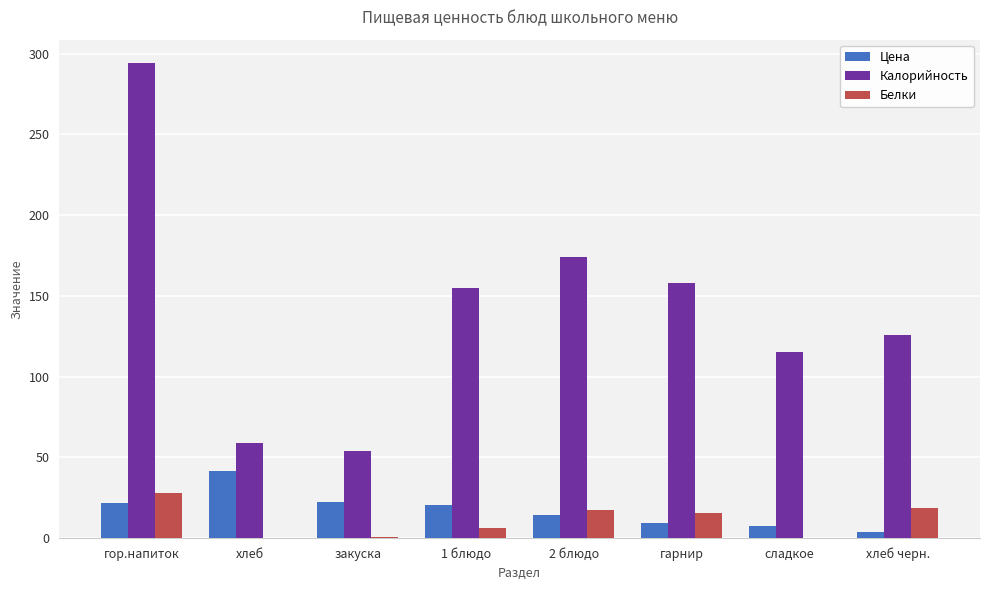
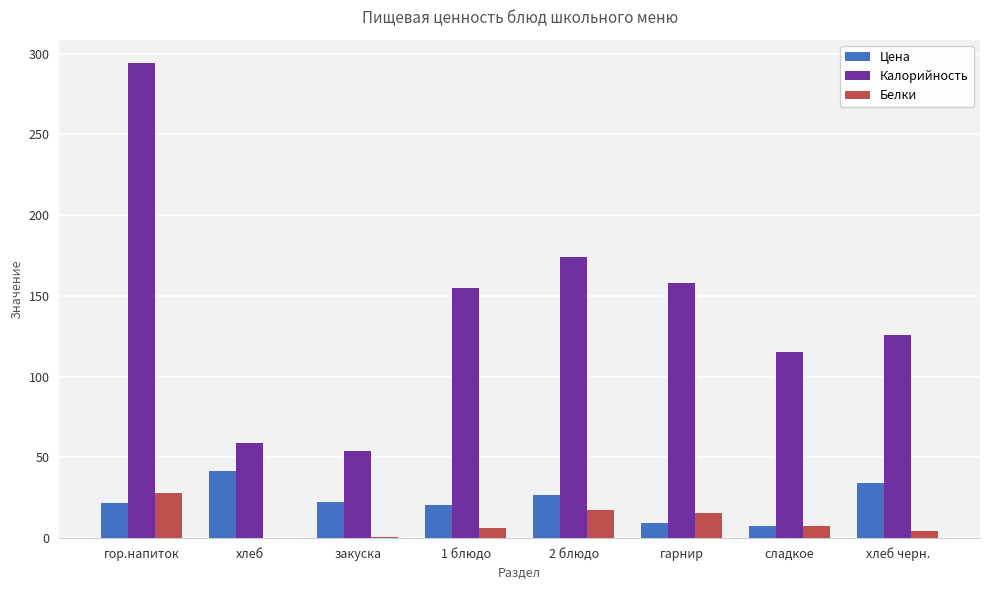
Цена, 2 блюдо: 14 -> 27
Белки, сладкое: 0 -> 7
Цена, хлеб черн.: 4 -> 34
Белки, хлеб черн.: 19 -> 5
